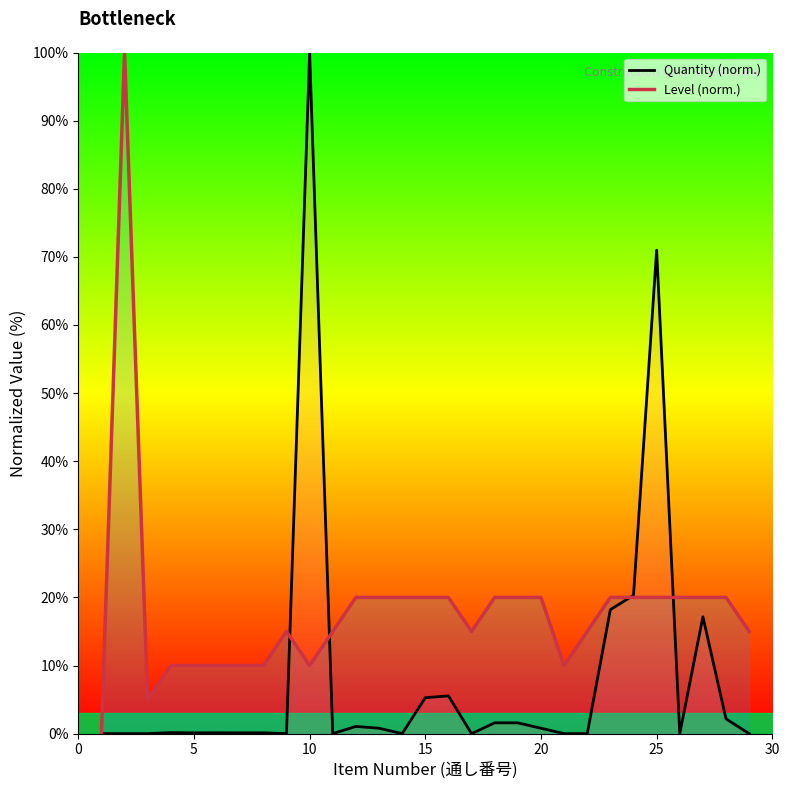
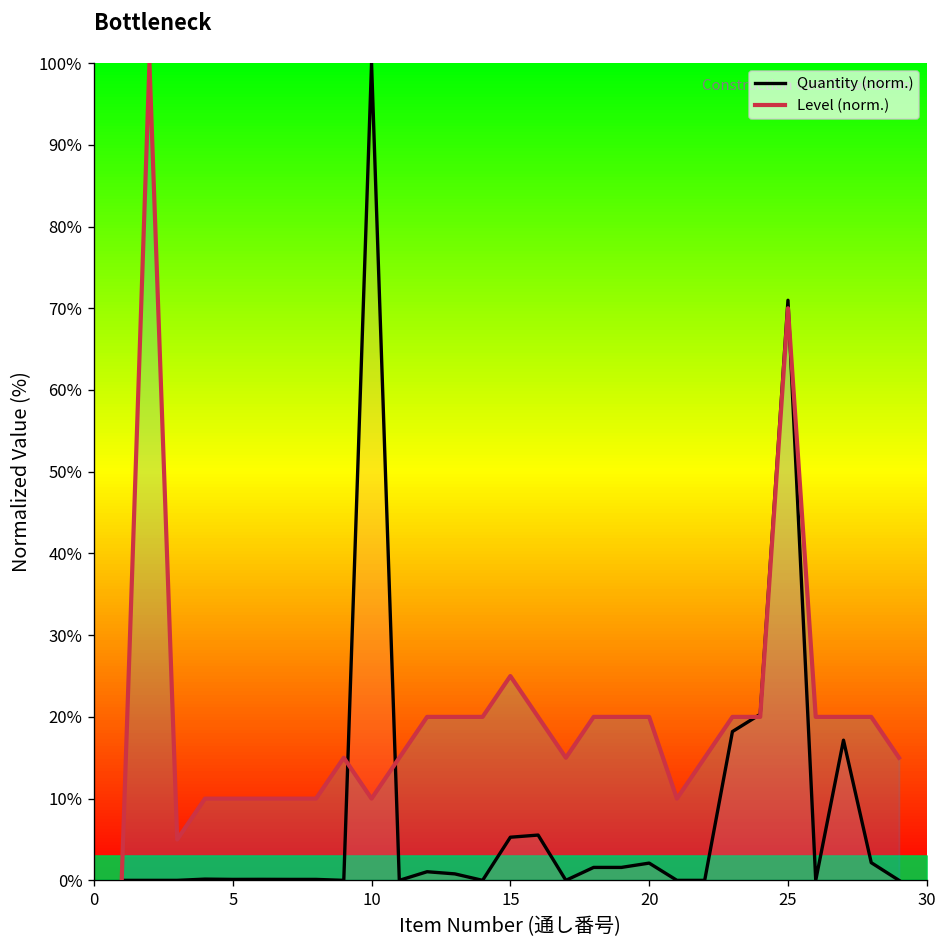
Level (norm.), 15: 20% -> 25%
Quantity (norm.), 20: 1% -> 2%
Level (norm.), 25: 20% -> 70%
